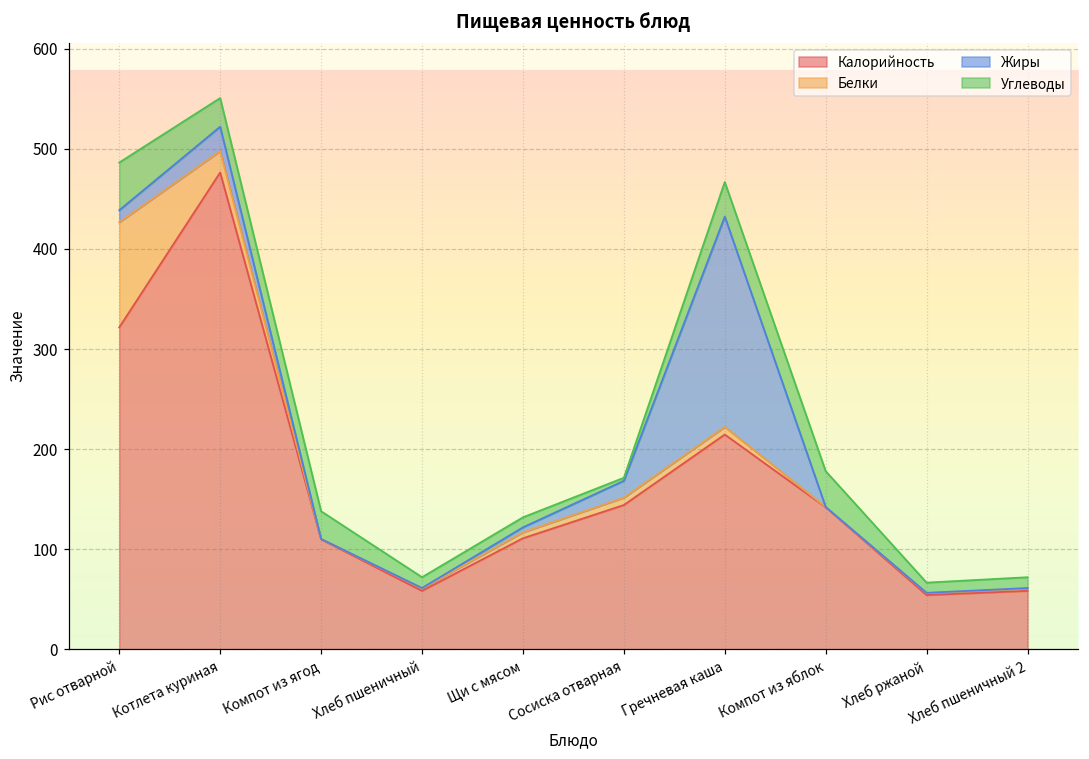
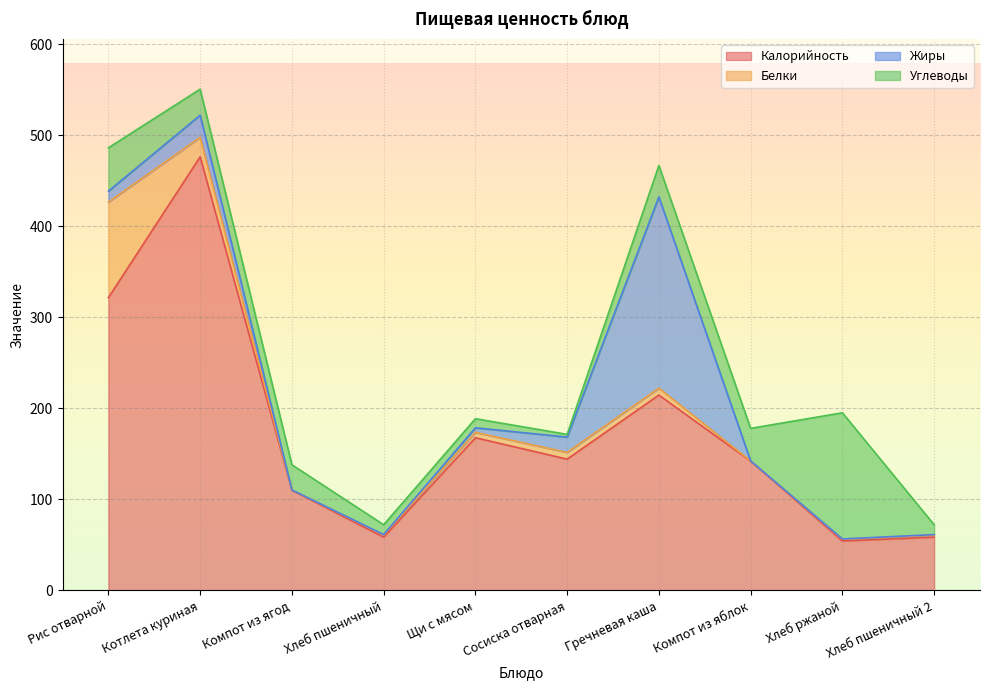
Калорийность, Щи с мясом: 110 -> 170
Углеводы, Хлеб ржаной: 10 -> 140
